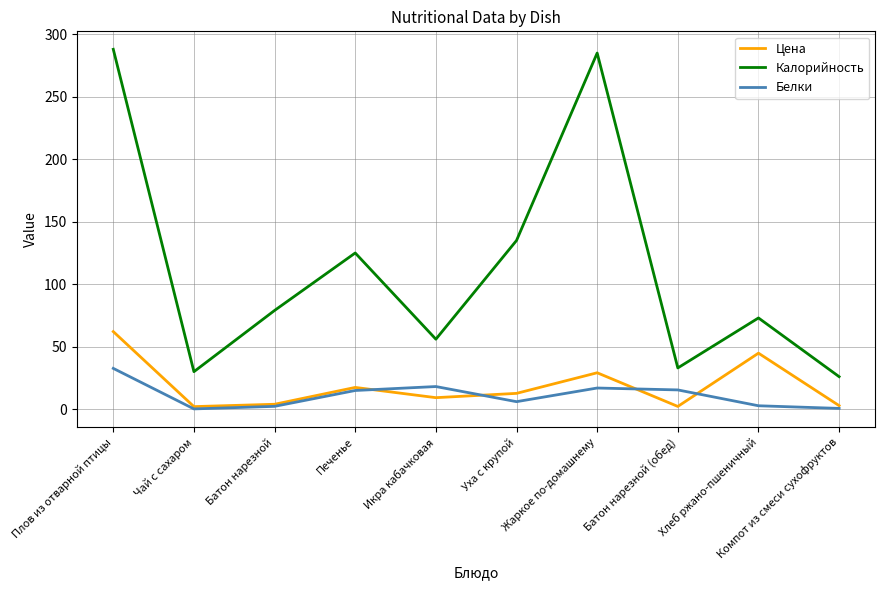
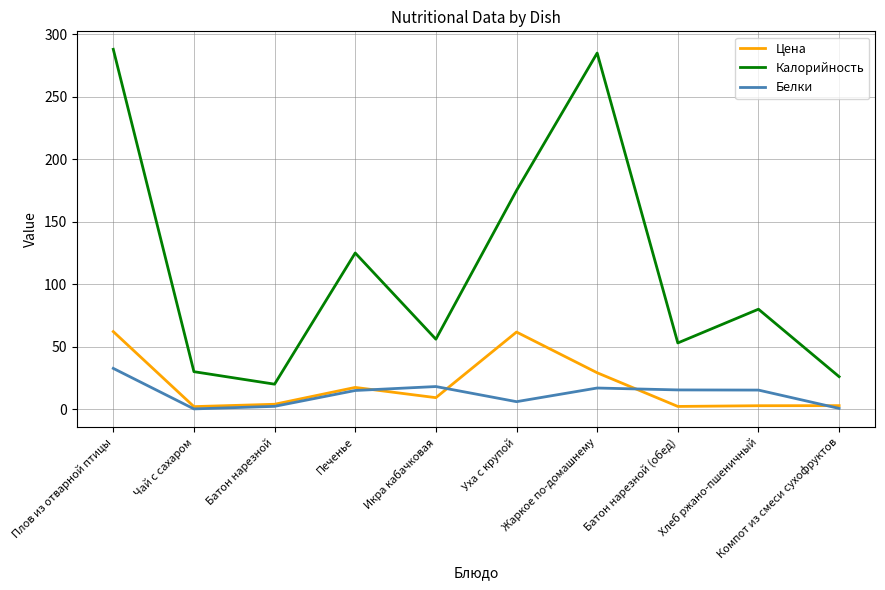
Калорийность, Батон нарезной: 79 -> 20
Цена, Уха с крупой: 13 -> 62
Калорийность, Уха с крупой: 135 -> 175
Калорийность, Батон нарезной (обед): 33 -> 53
Цена, Хлеб ржано-пшеничный: 45 -> 3
Калорийность, Хлеб ржано-пшеничный: 73 -> 80
Белки, Хлеб ржано-пшеничный: 3 -> 15
